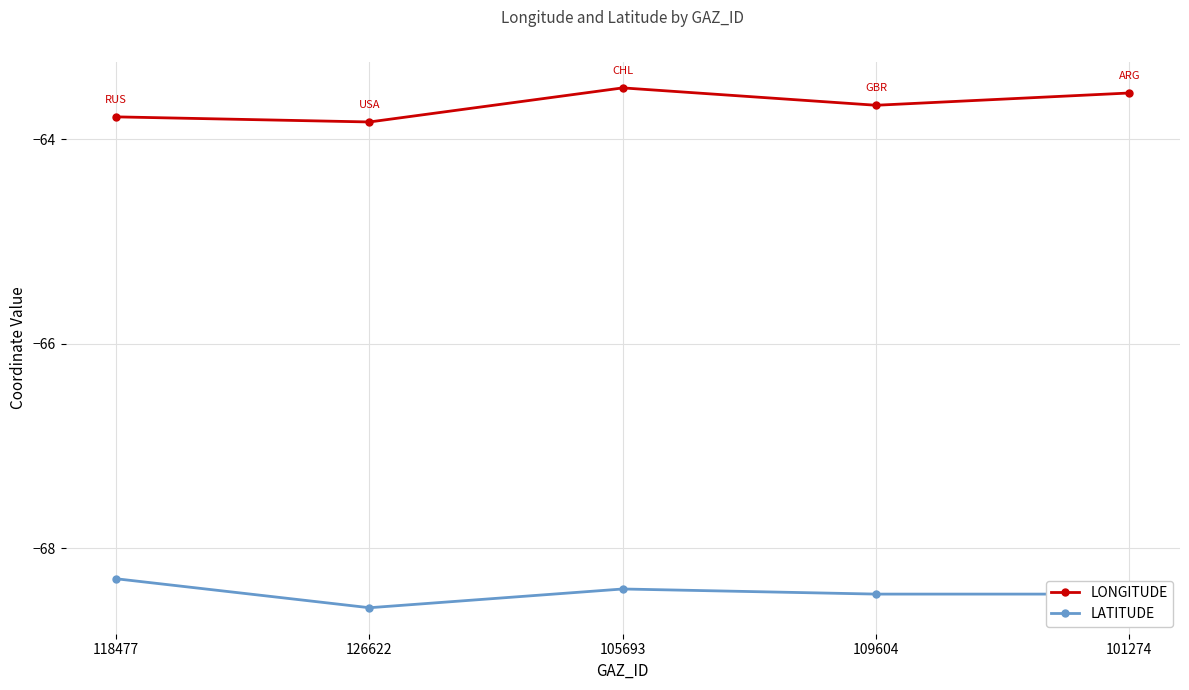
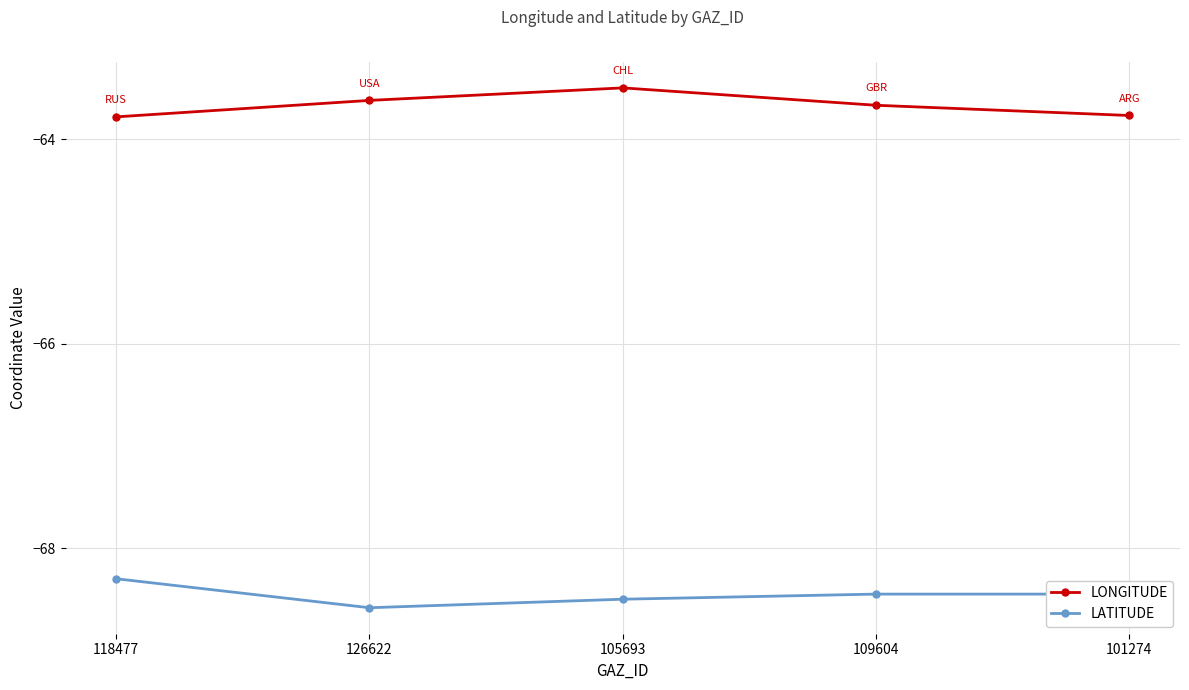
LONGITUDE, 126622: -63.83 -> -63.62
LATITUDE, 105693: -68.4 -> -68.5
LONGITUDE, 101274: -63.55 -> -63.77
